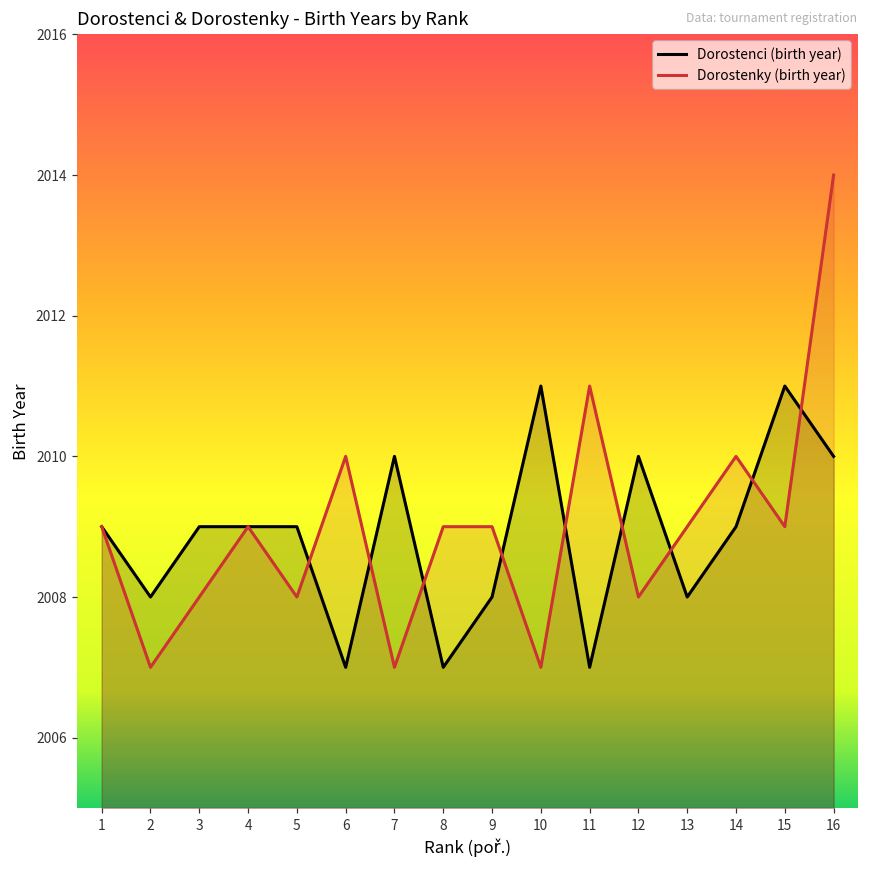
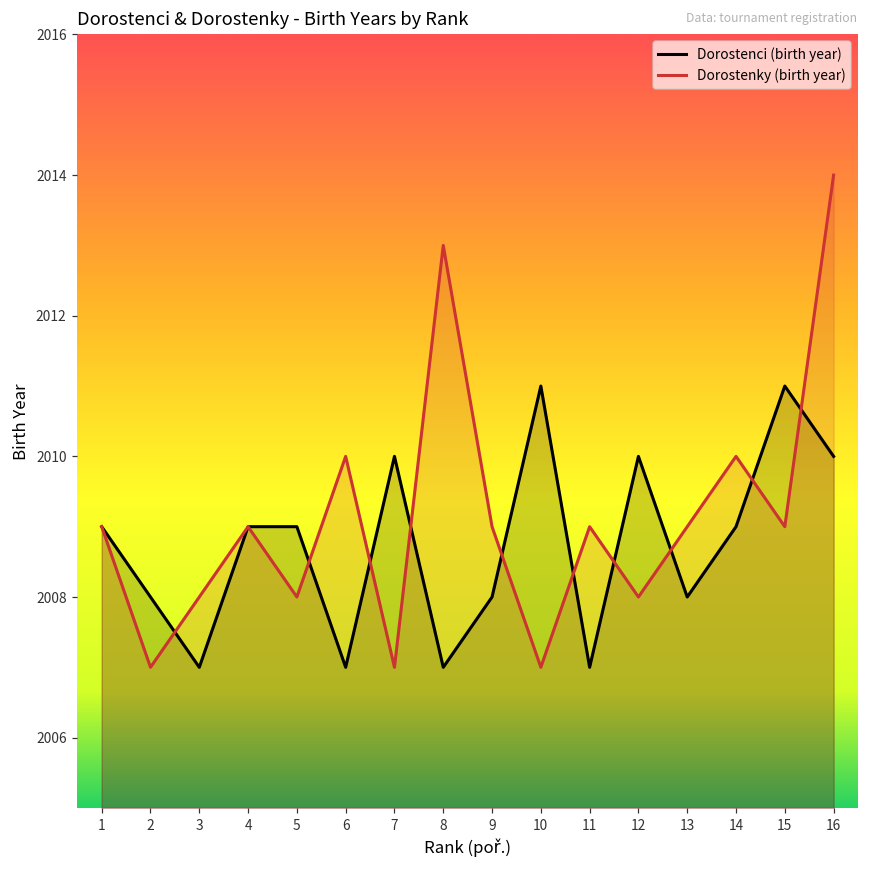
Dorostenci (birth year), 3: 2009 -> 2007
Dorostenky (birth year), 8: 2009 -> 2013
Dorostenky (birth year), 11: 2011 -> 2009
